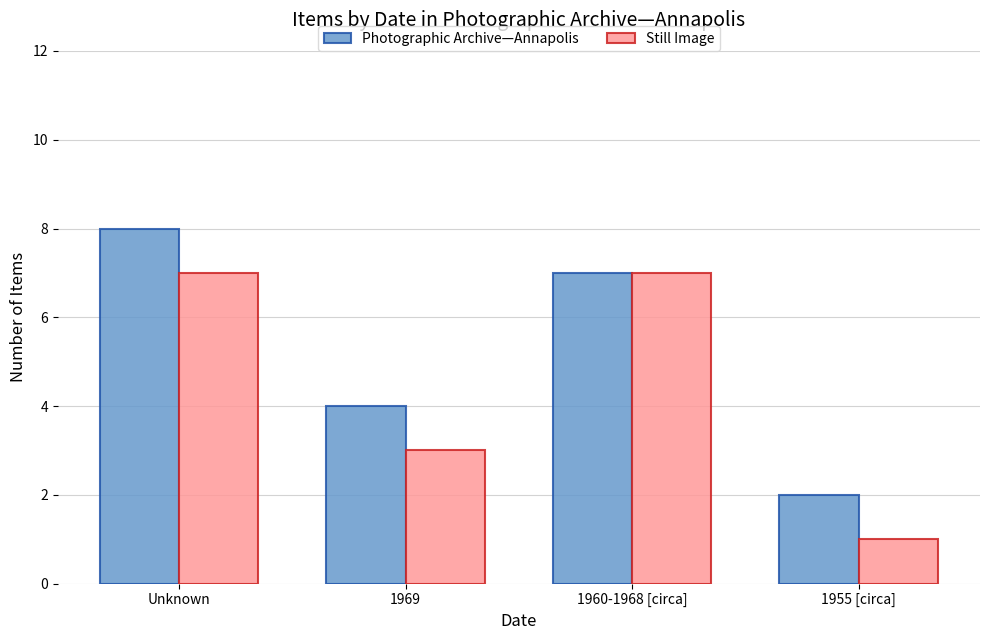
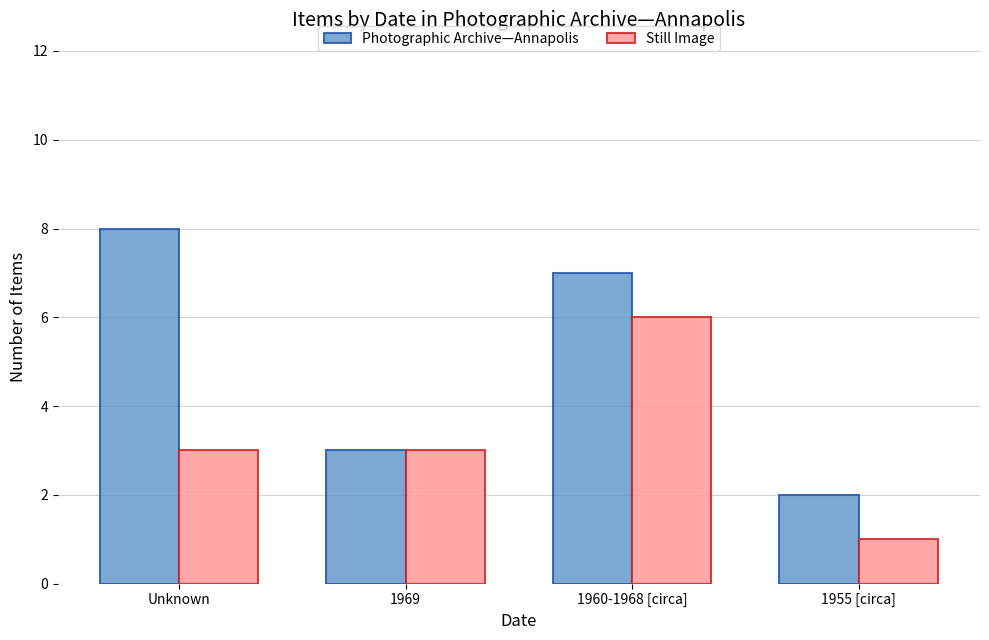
Still Image, Unknown: 7 -> 3
Photographic Archive—Annapolis, 1969: 4 -> 3
Still Image, 1960-1968 [circa]: 7 -> 6
